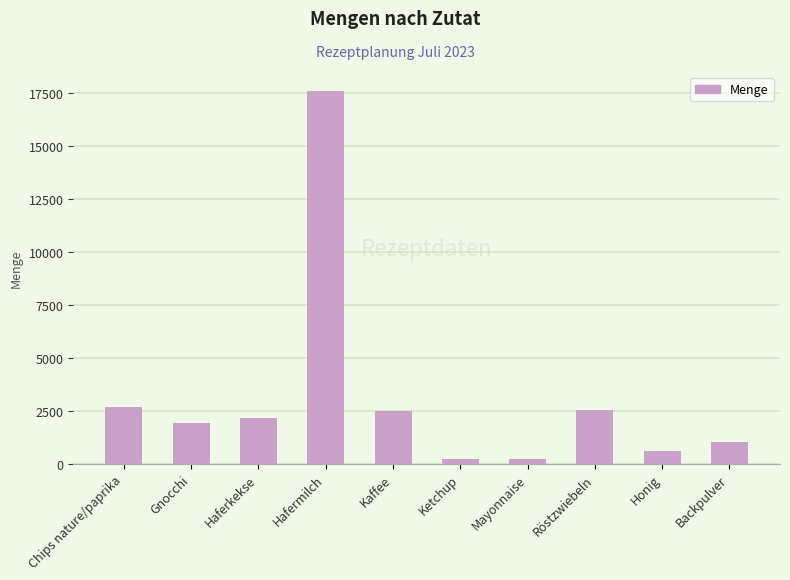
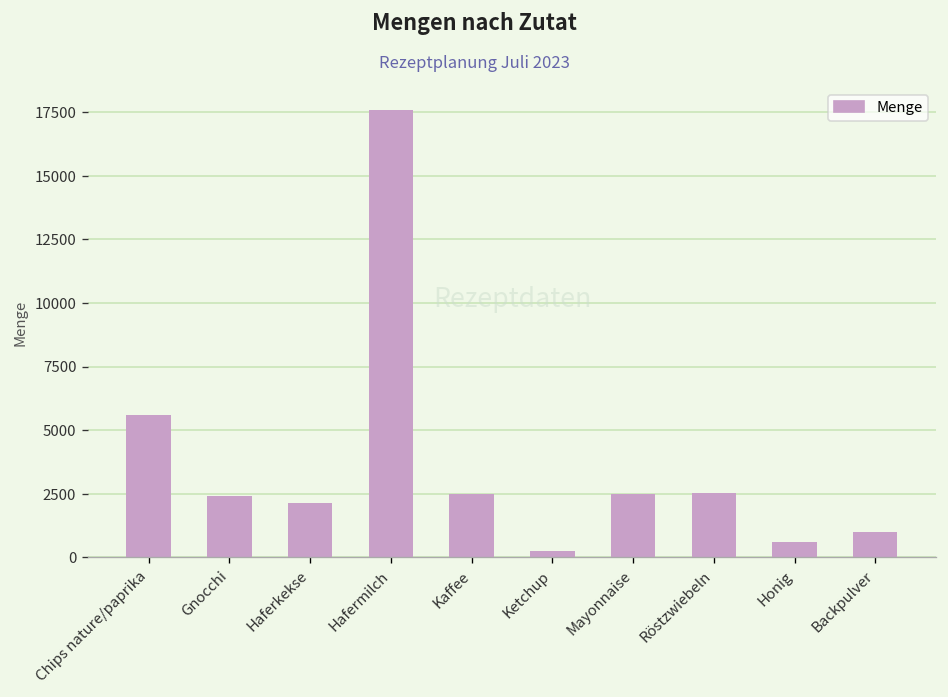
Chips nature/paprika: 2700 -> 5600
Gnocchi: 1900 -> 2400
Mayonnaise: 200 -> 2500
